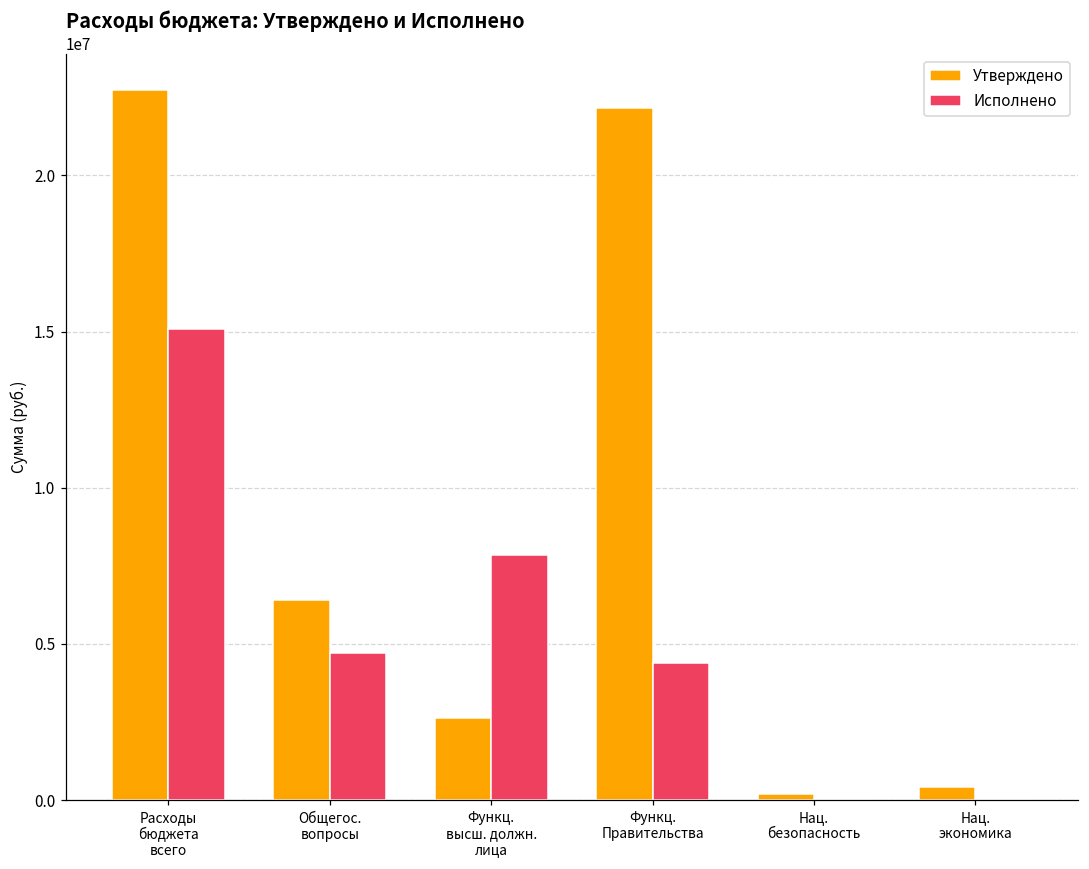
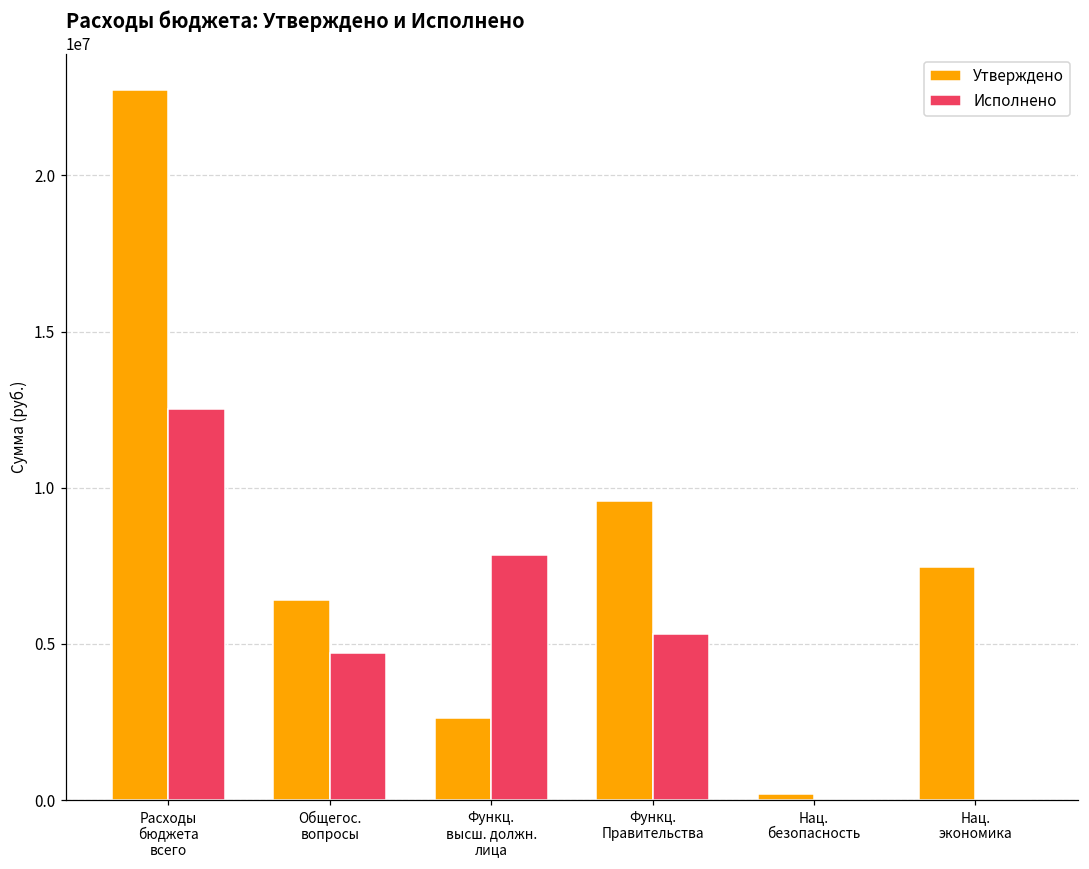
Исполнено, Расходы бюджета всего: 15100000 -> 12500000
Утверждено, Функц. Правительства: 22200000 -> 9600000
Исполнено, Функц. Правительства: 4400000 -> 5300000
Утверждено, Нац. экономика: 400000 -> 7500000
